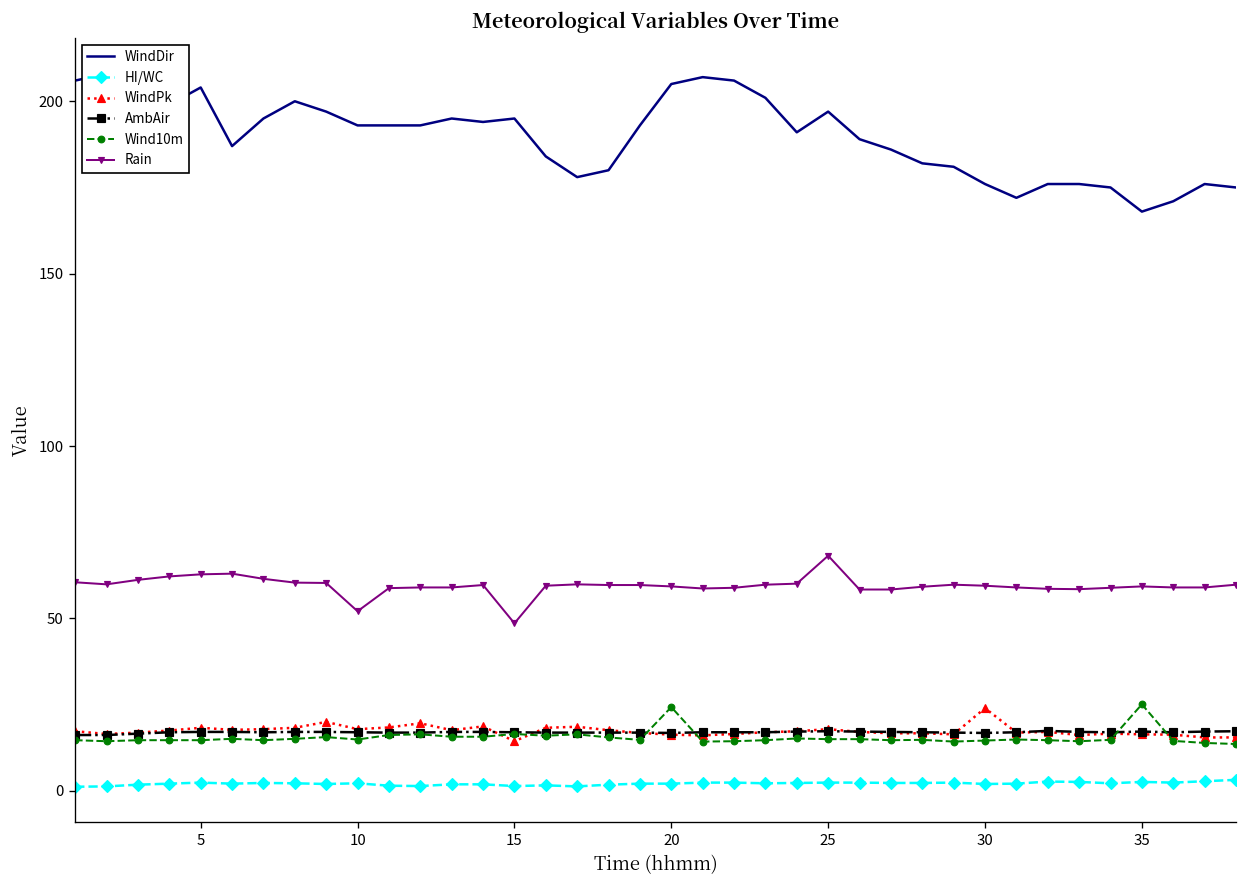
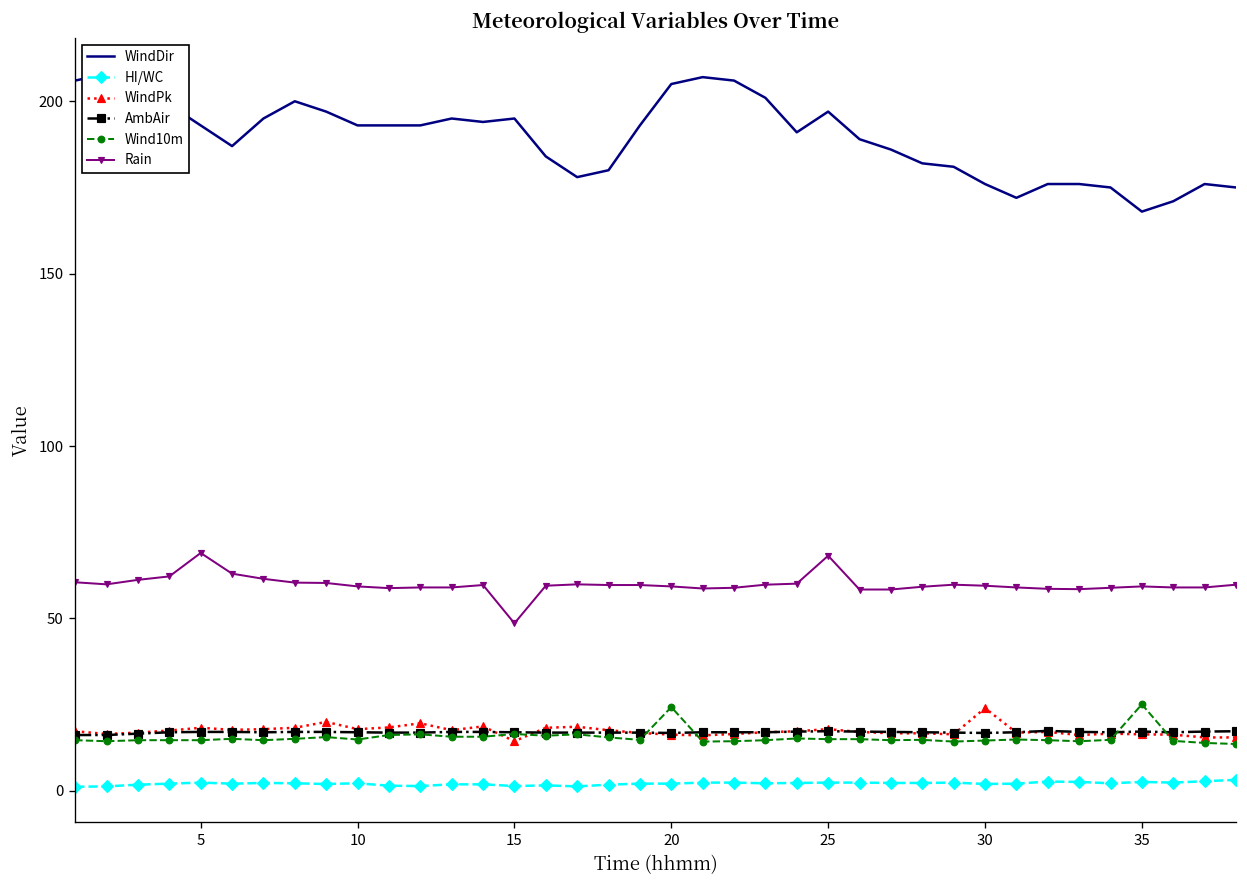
WindDir, 5: 204 -> 193
Rain, 5: 63 -> 69
Rain, 10: 52 -> 59
